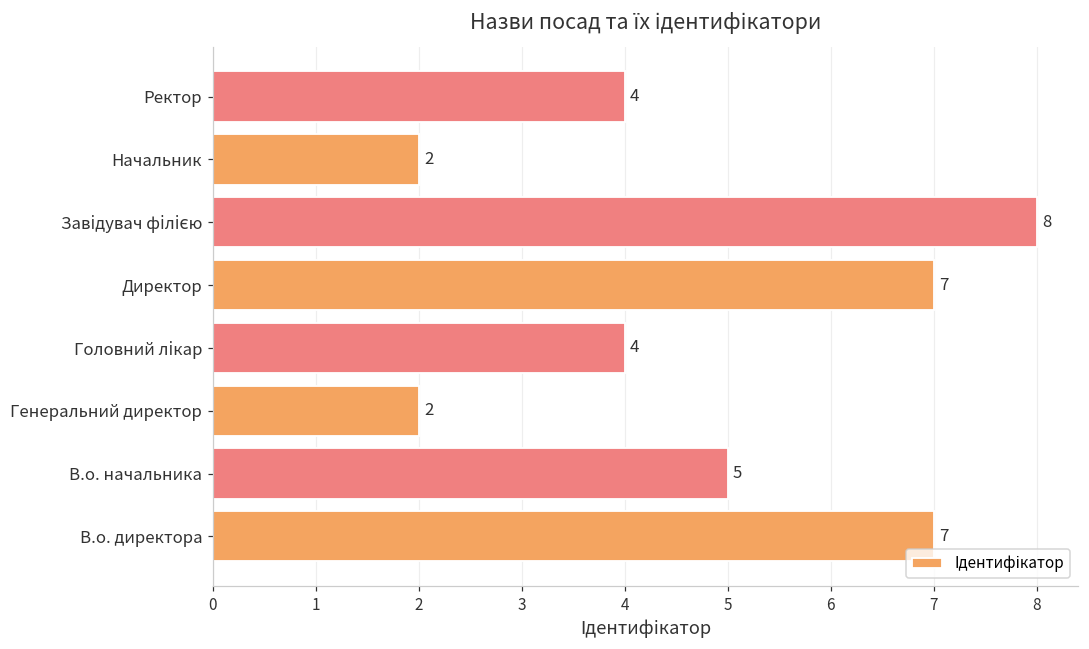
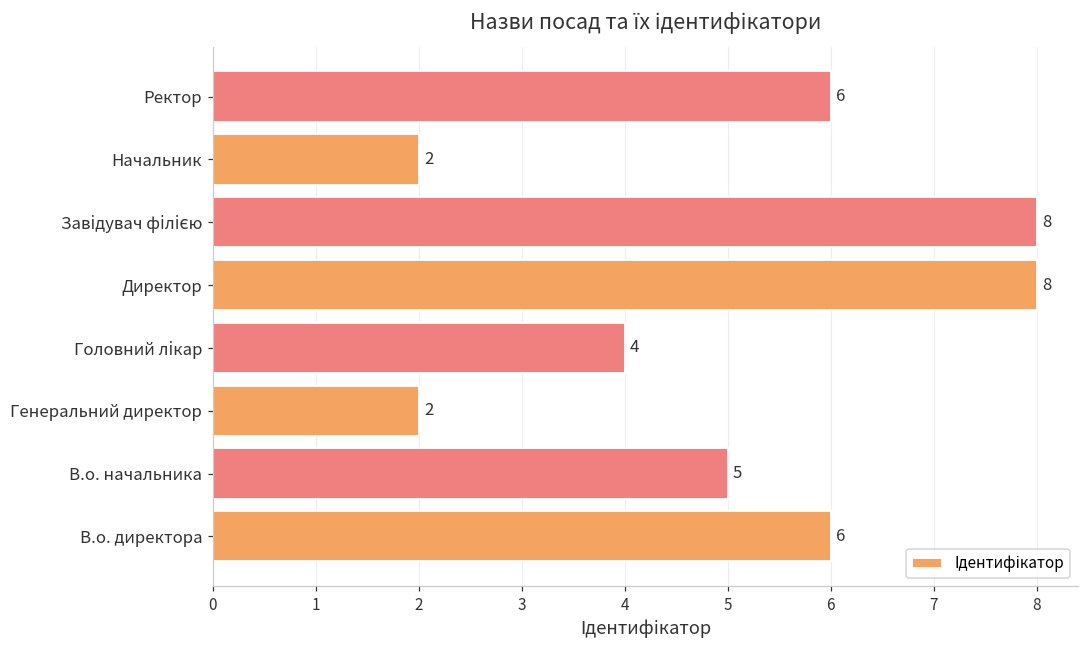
Ректор: 4 -> 6
Директор: 7 -> 8
В.о. директора: 7 -> 6
